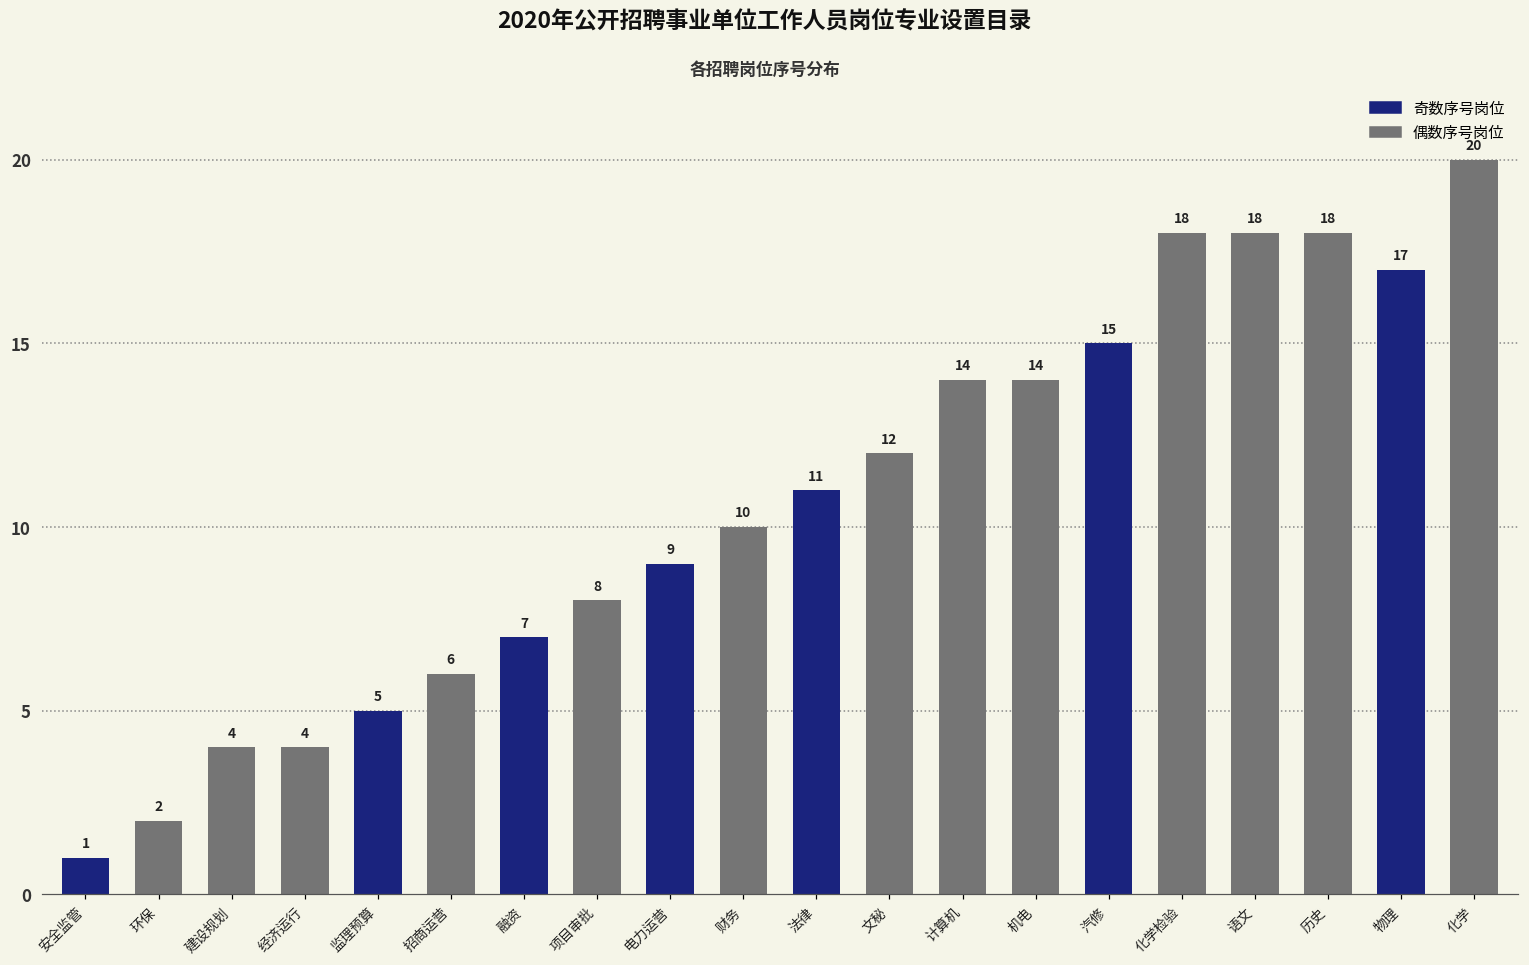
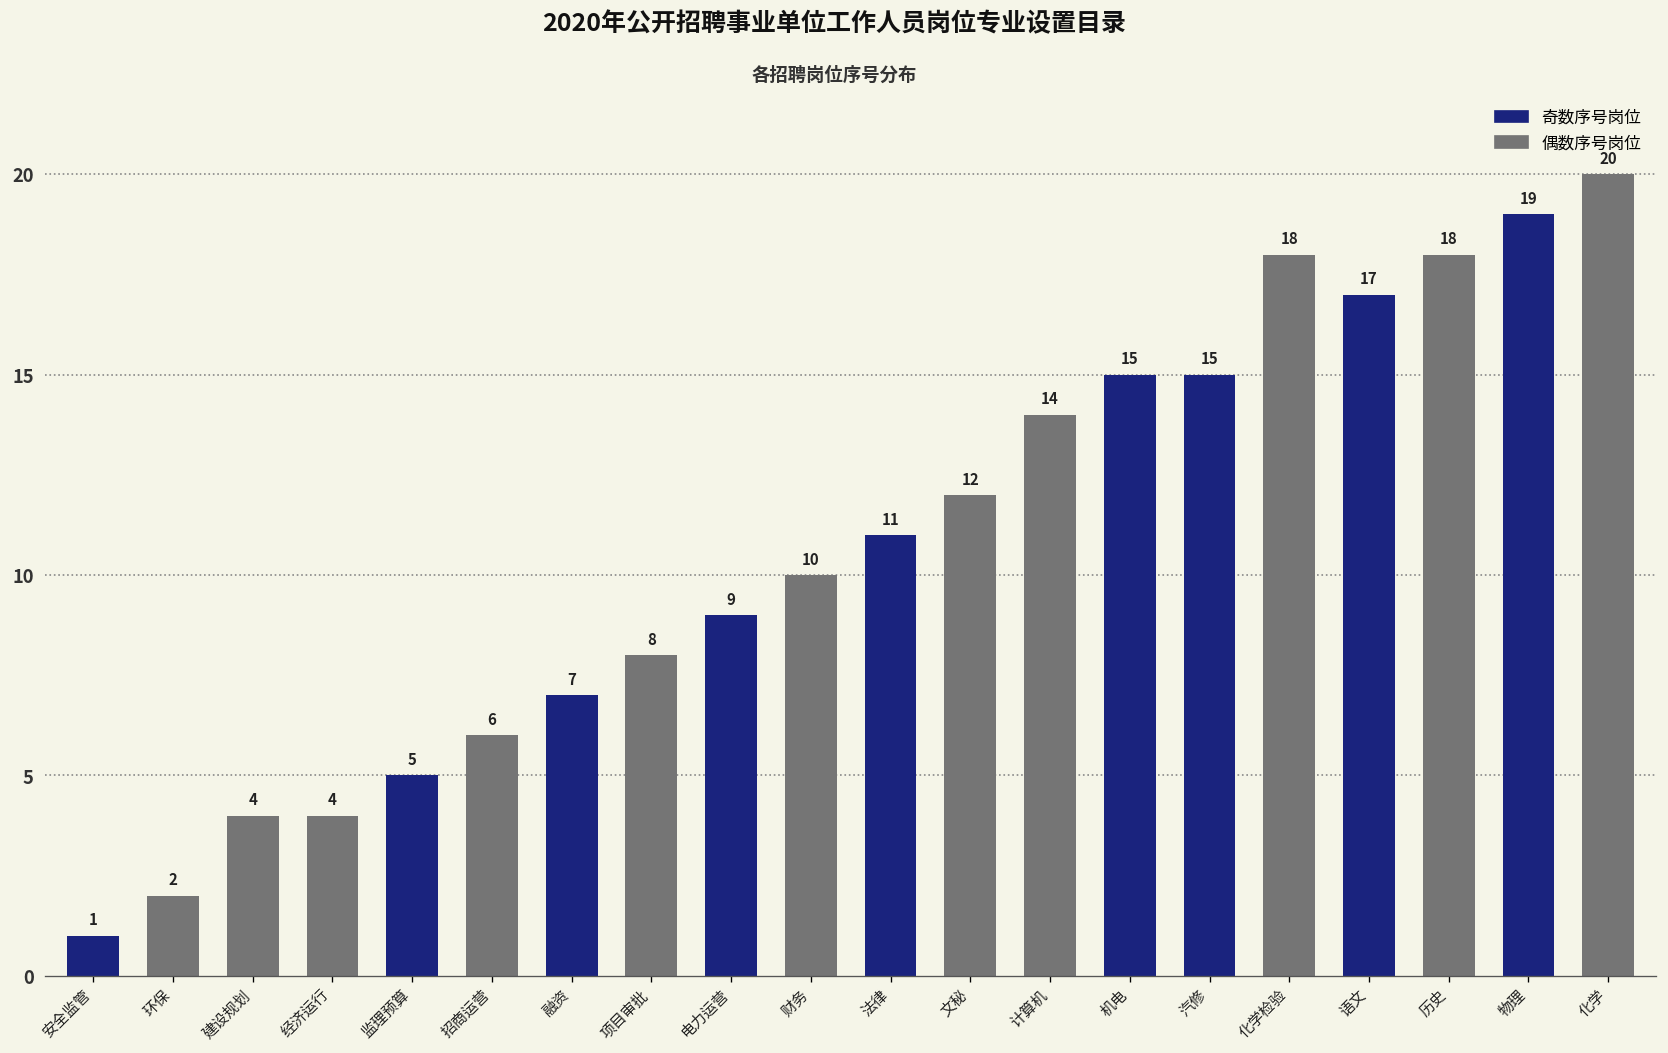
机电: 14 -> 15
语文: 18 -> 17
物理: 17 -> 19
